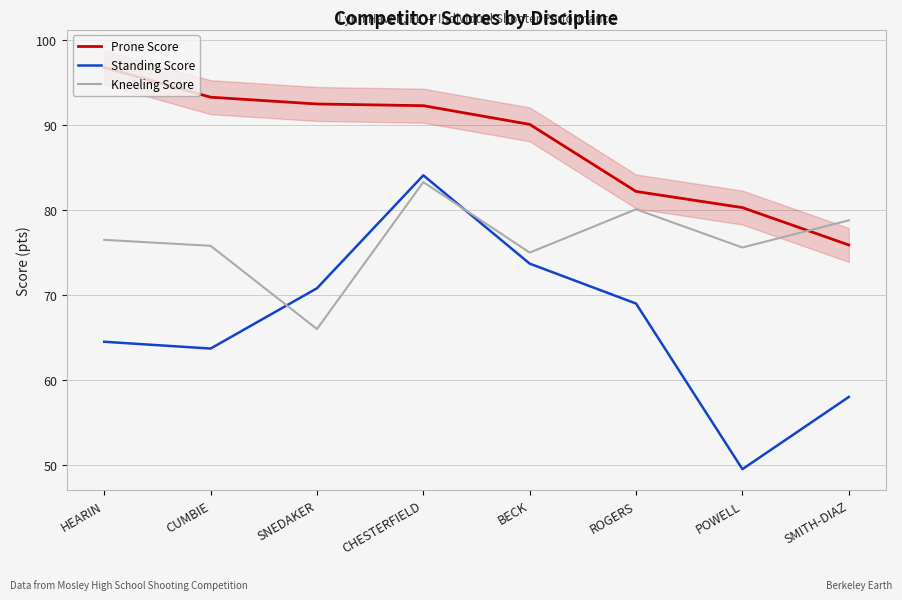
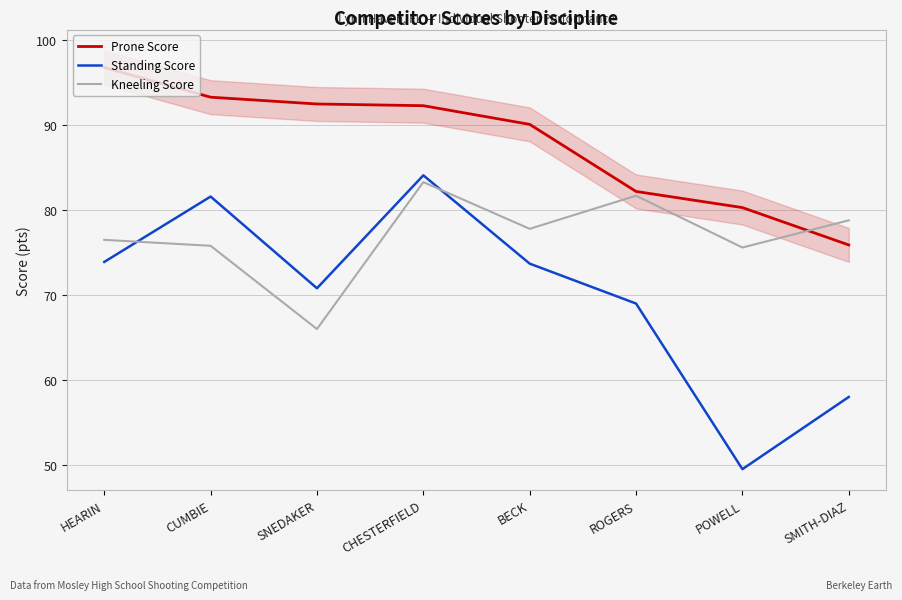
Standing Score, HEARIN: 65 -> 74
Standing Score, CUMBIE: 64 -> 82
Kneeling Score, BECK: 75 -> 78
Kneeling Score, ROGERS: 80 -> 82
